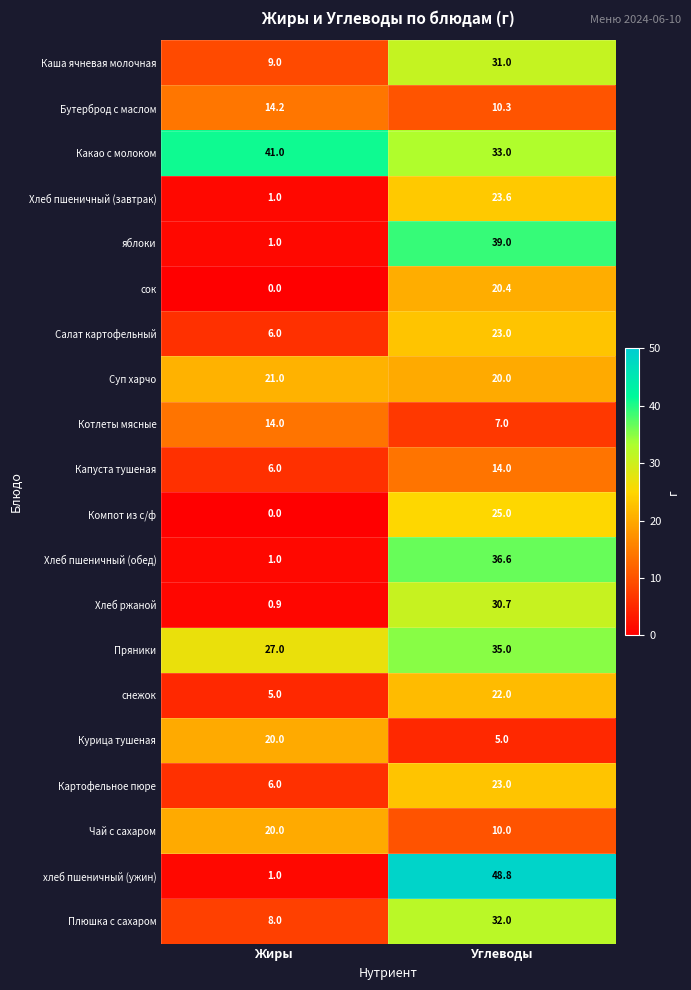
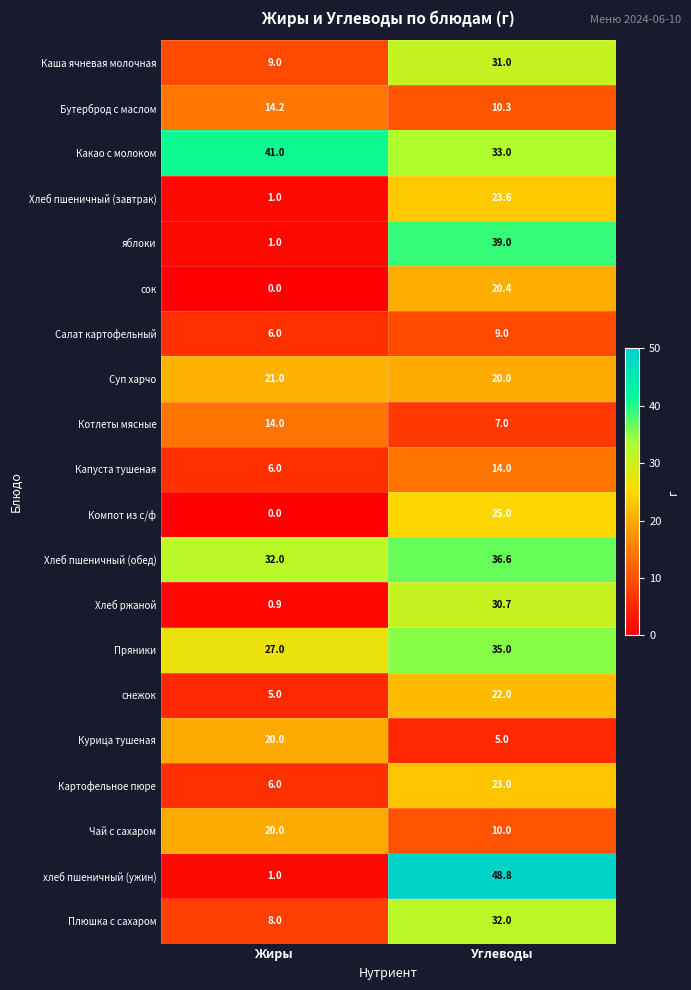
Салат картофельный, Углеводы: 23.0 -> 9.0
Хлеб пшеничный (обед), Жиры: 1.0 -> 32.0
